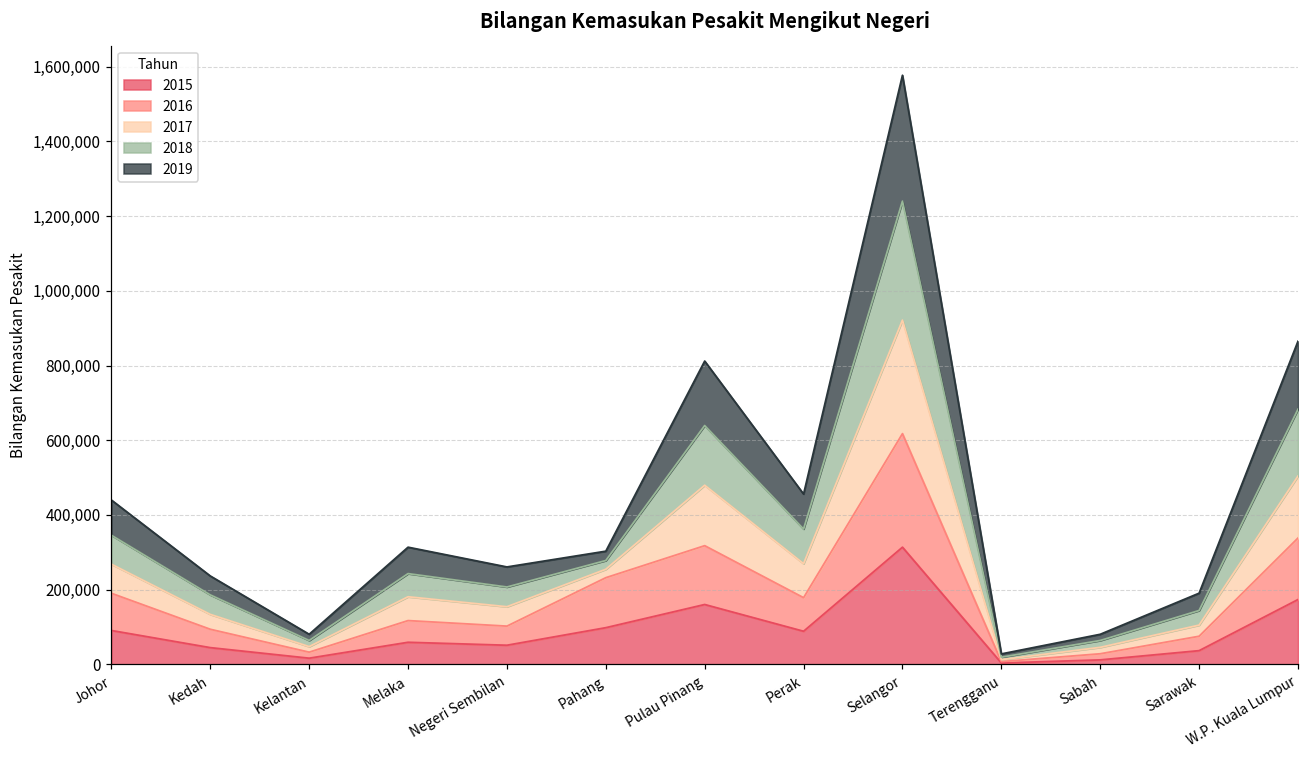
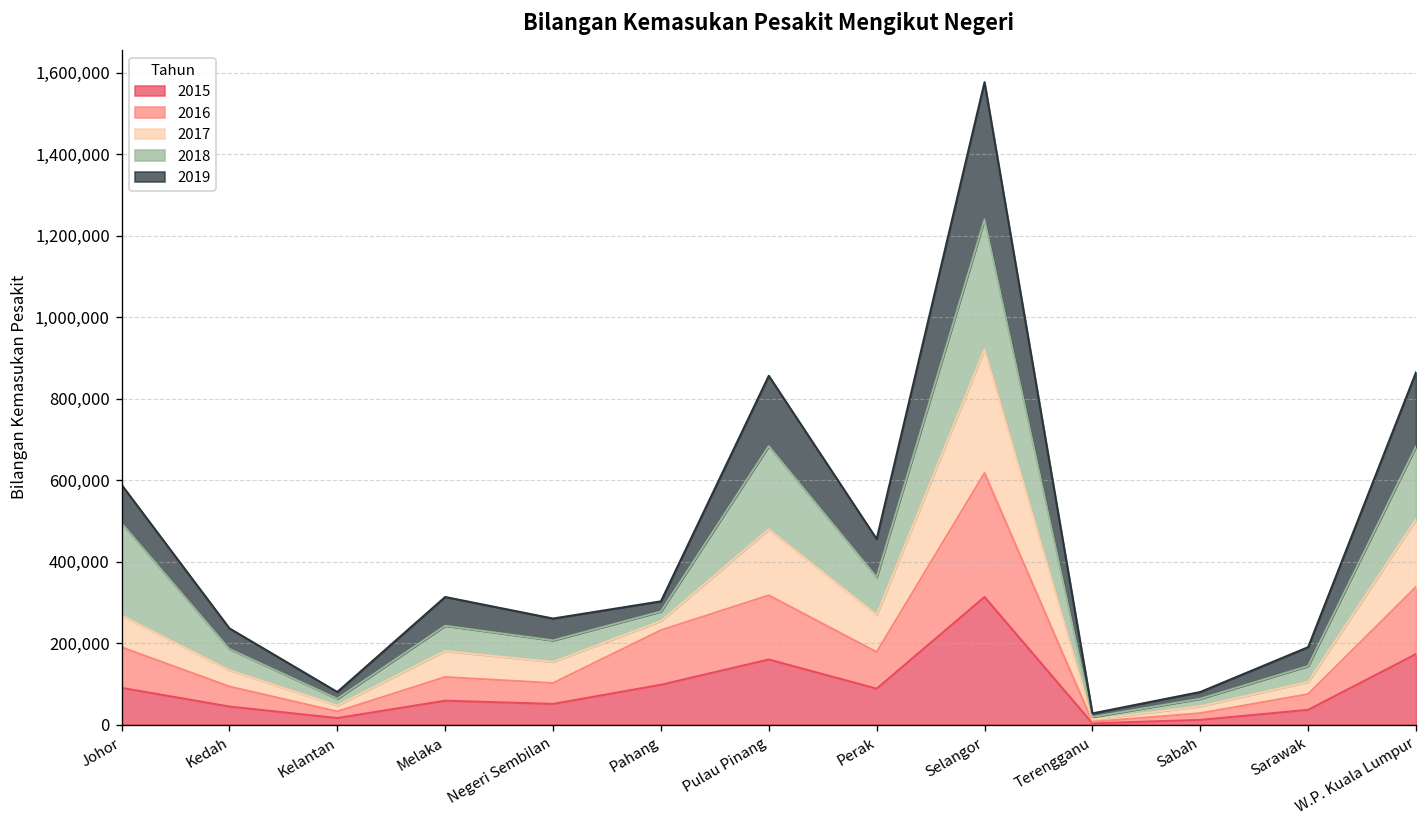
2018, Johor: 80,000 -> 230,000
2018, Pulau Pinang: 160,000 -> 200,000
